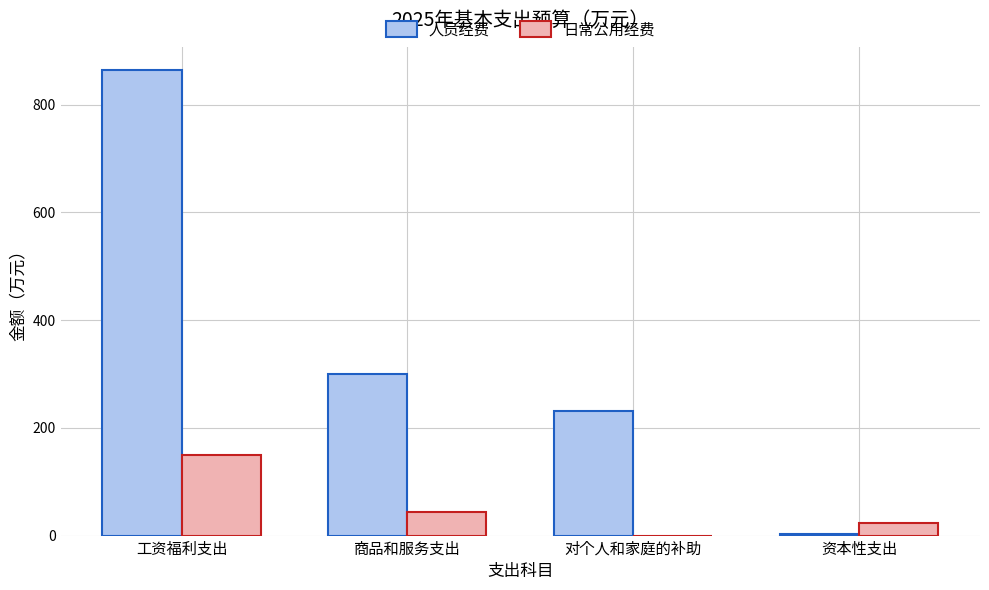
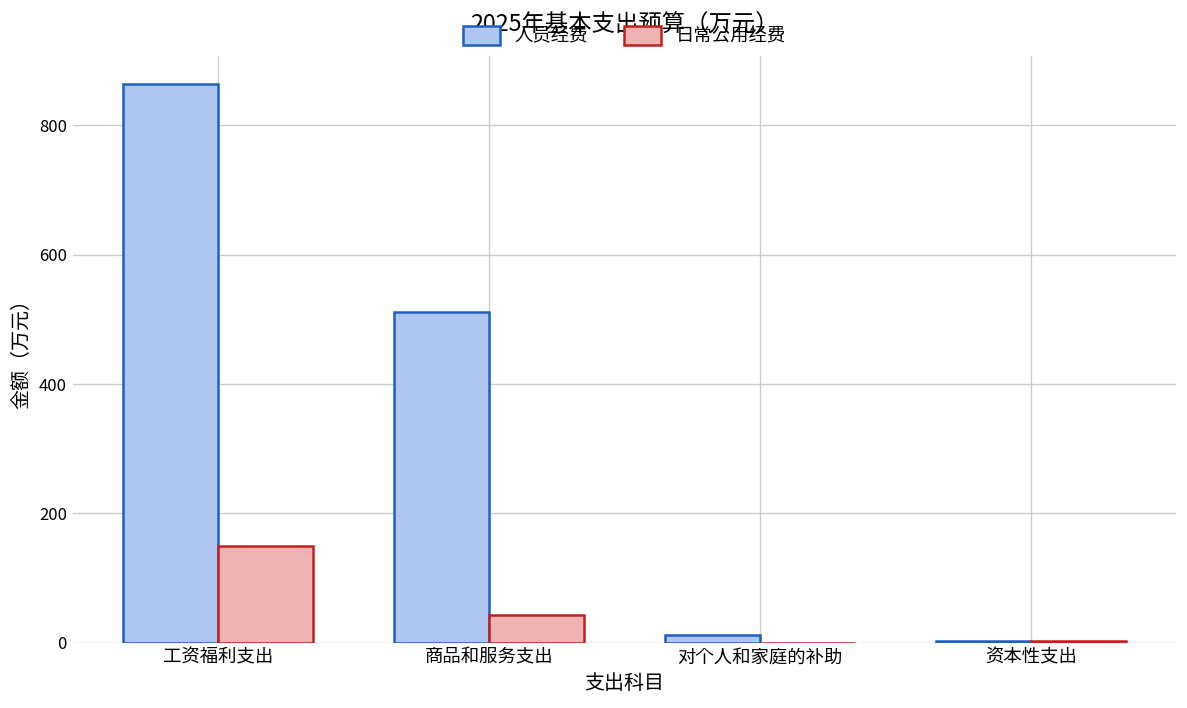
人员经费, 商品和服务支出: 300 -> 510
人员经费, 对个人和家庭的补助: 230 -> 10
日常公用经费, 资本性支出: 20 -> 0
